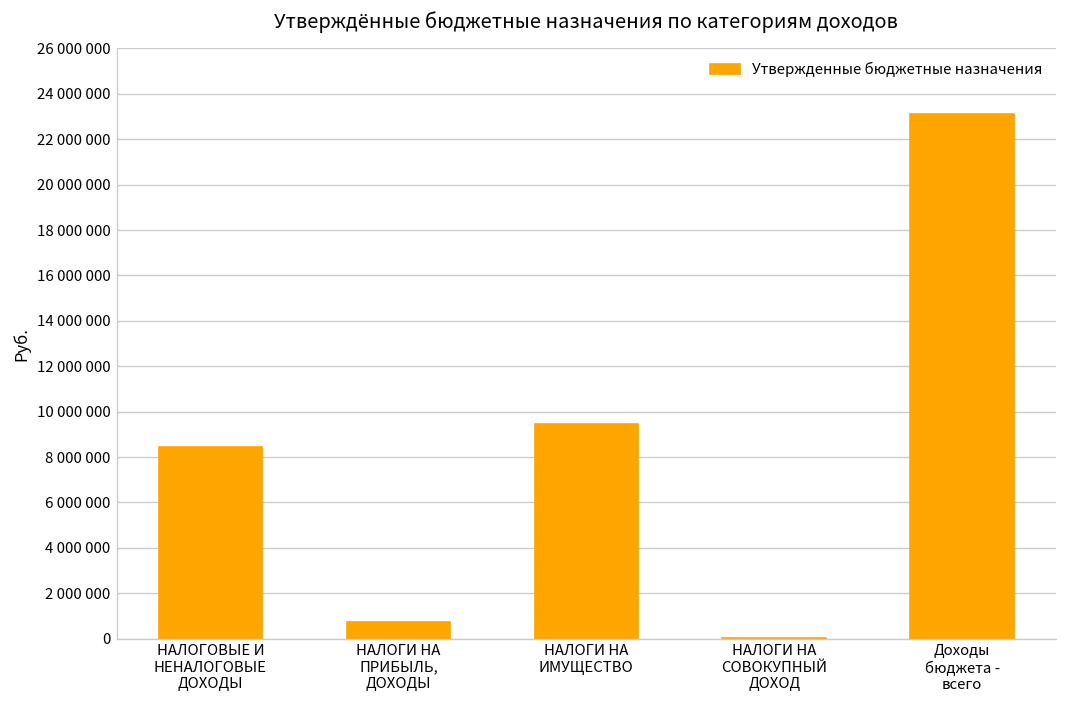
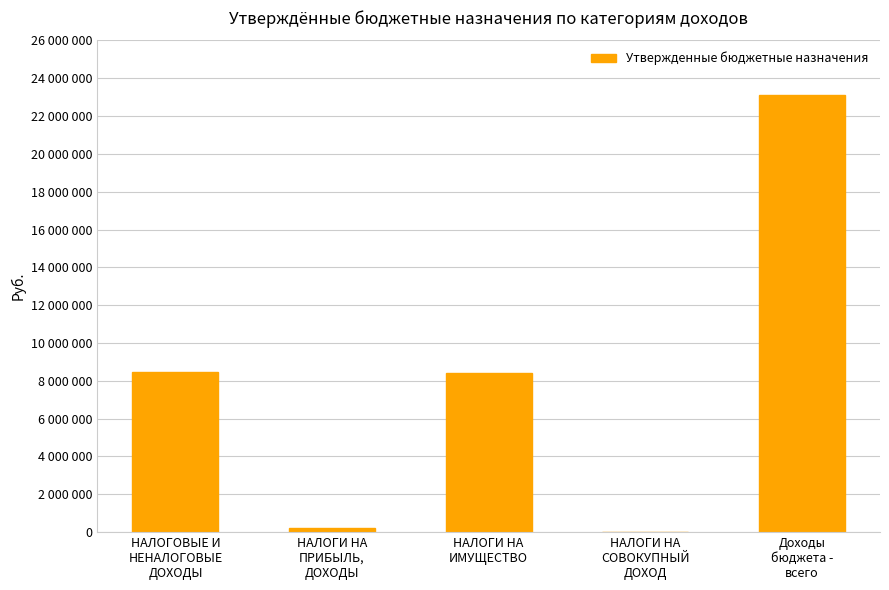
НАЛОГИ НА ПРИБЫЛЬ, ДОХОДЫ: 700000 -> 200000
НАЛОГИ НА ИМУЩЕСТВО: 9400000 -> 8400000
